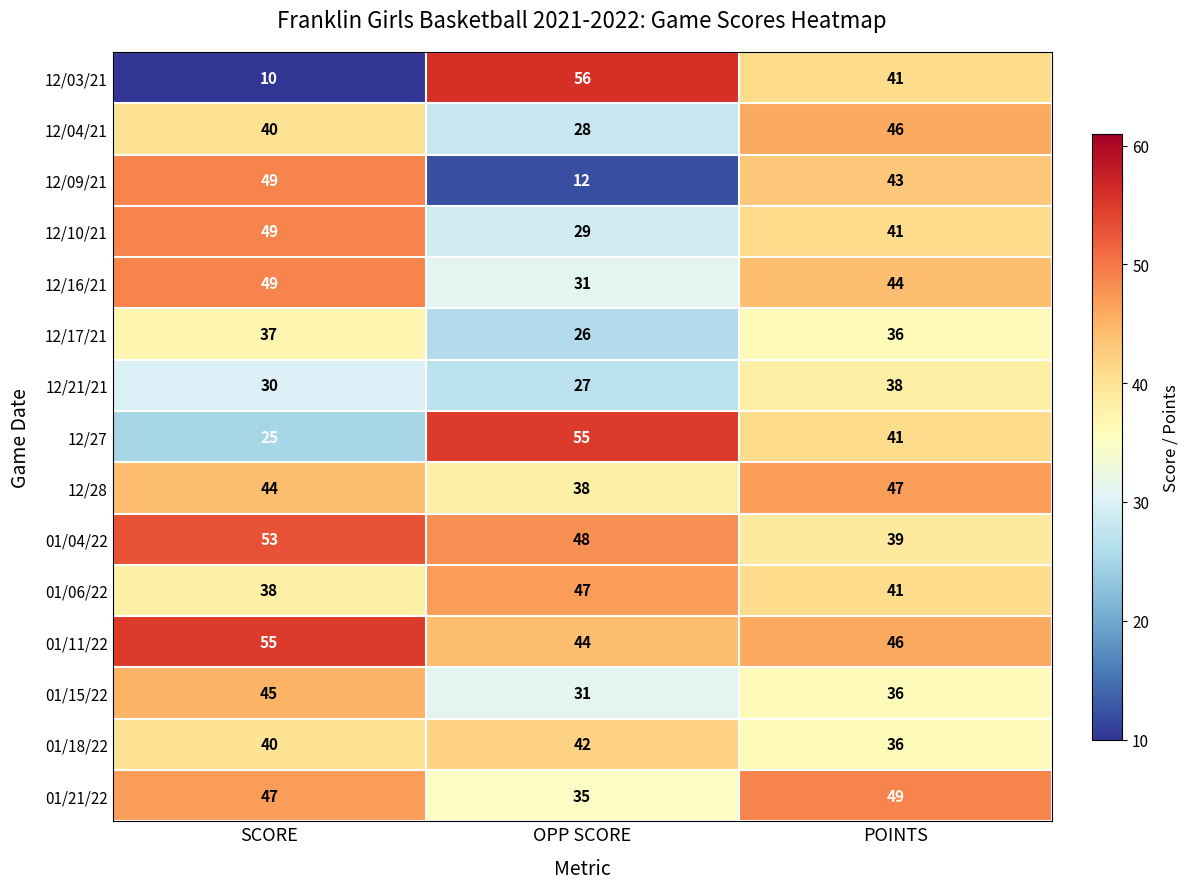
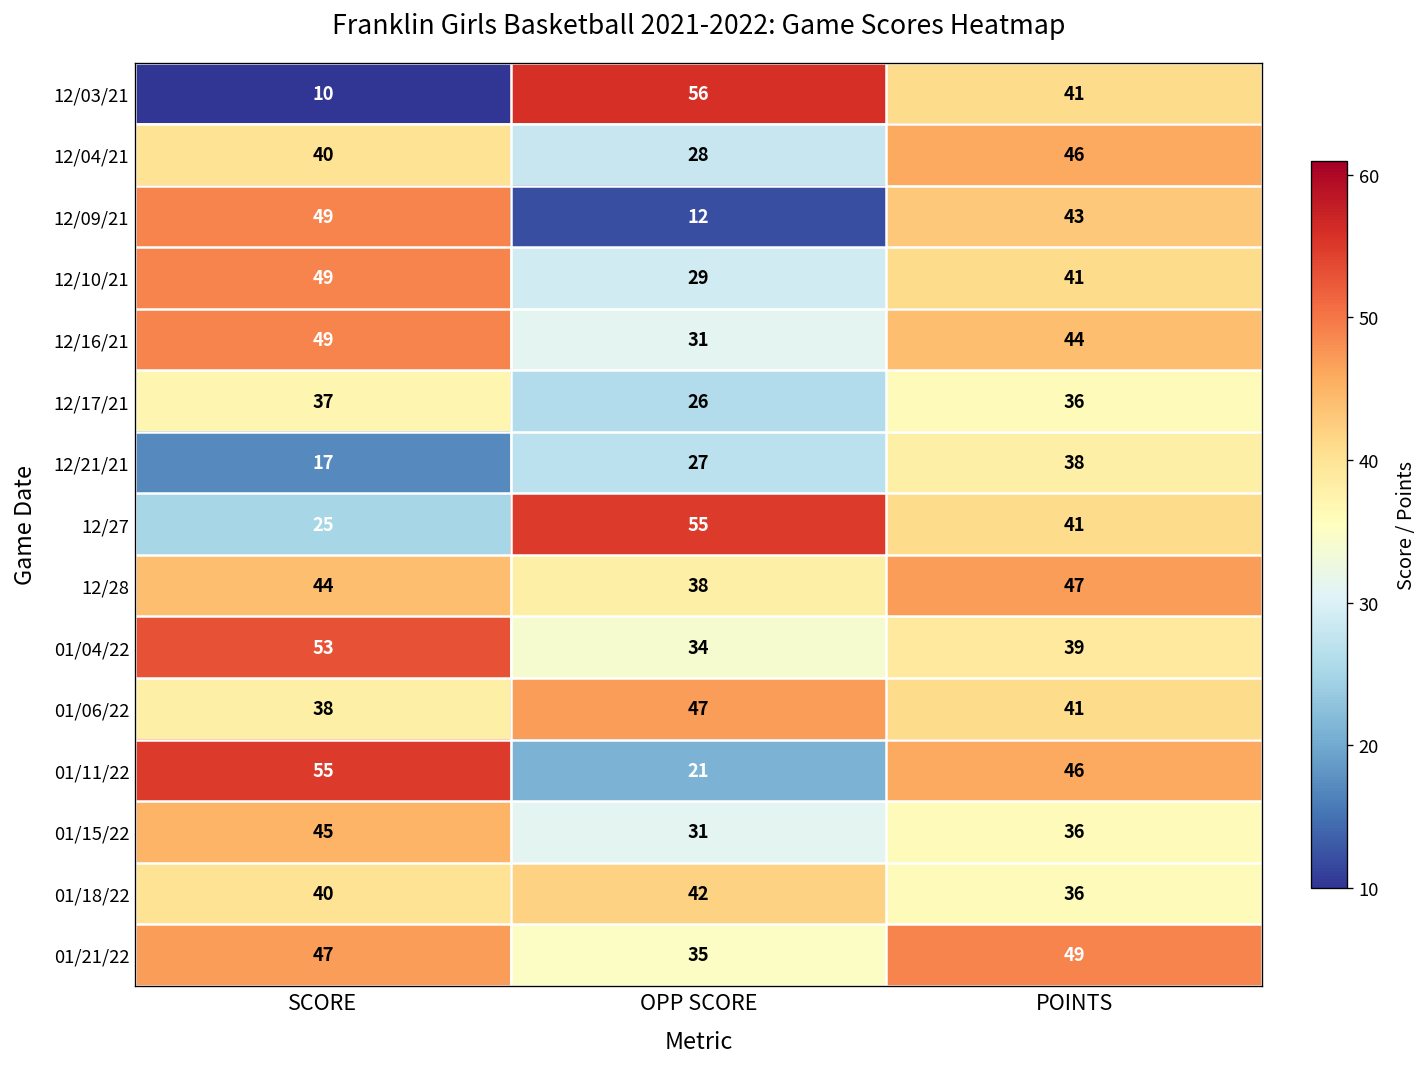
12/21/21, SCORE: 30 -> 17
01/04/22, OPP SCORE: 48 -> 34
01/11/22, OPP SCORE: 44 -> 21
